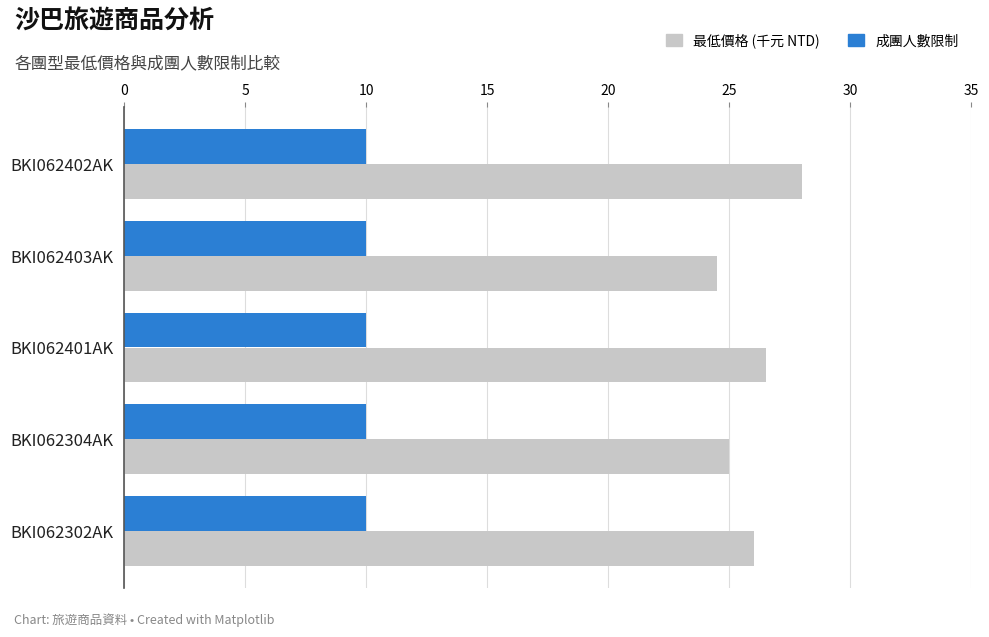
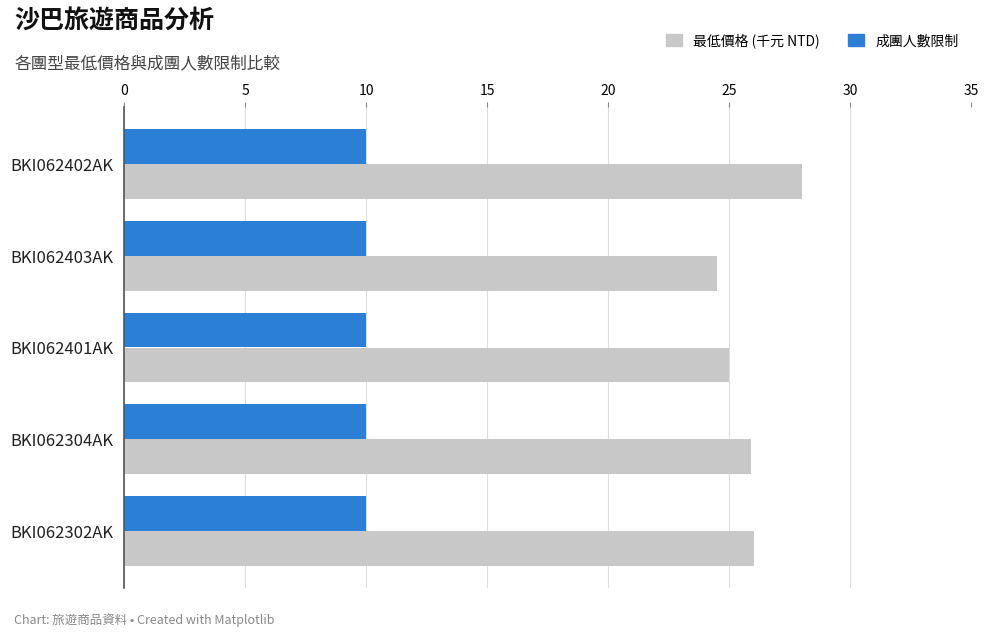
最低價格 (千元 NTD), BKI062401AK: 26.5 -> 25.0
最低價格 (千元 NTD), BKI062304AK: 25.0 -> 25.9
